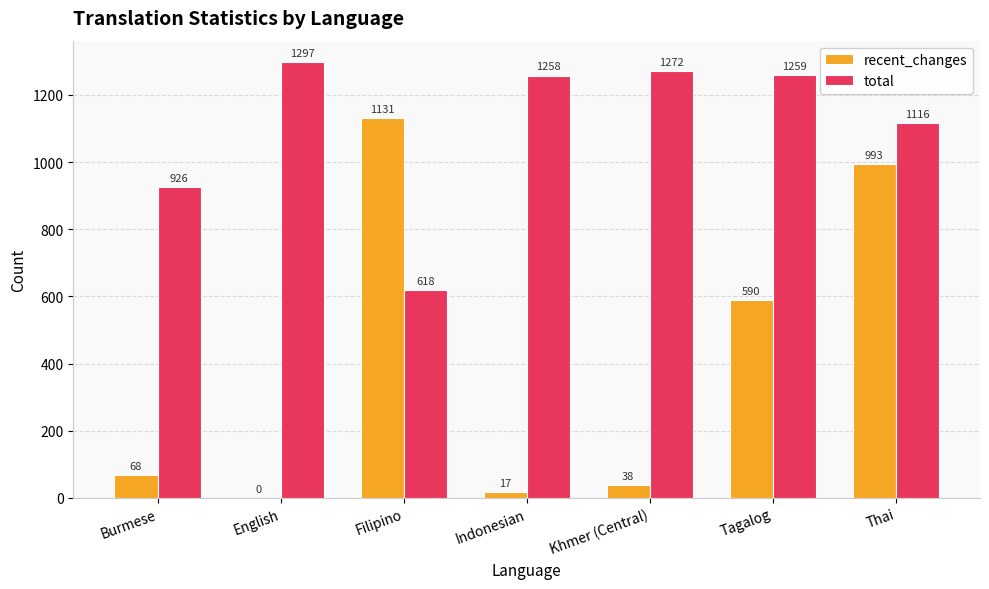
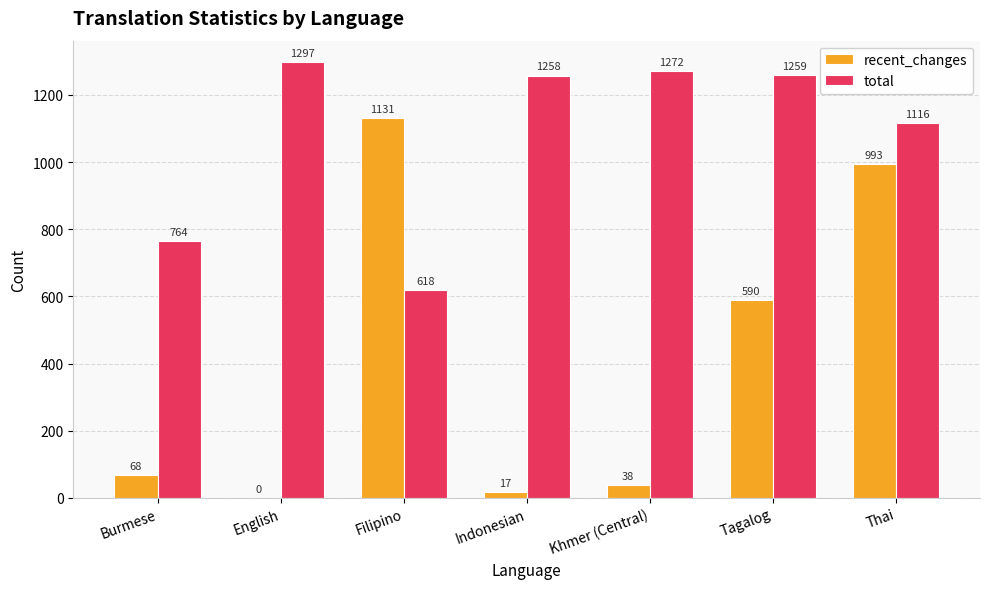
total, Burmese: 926 -> 764
